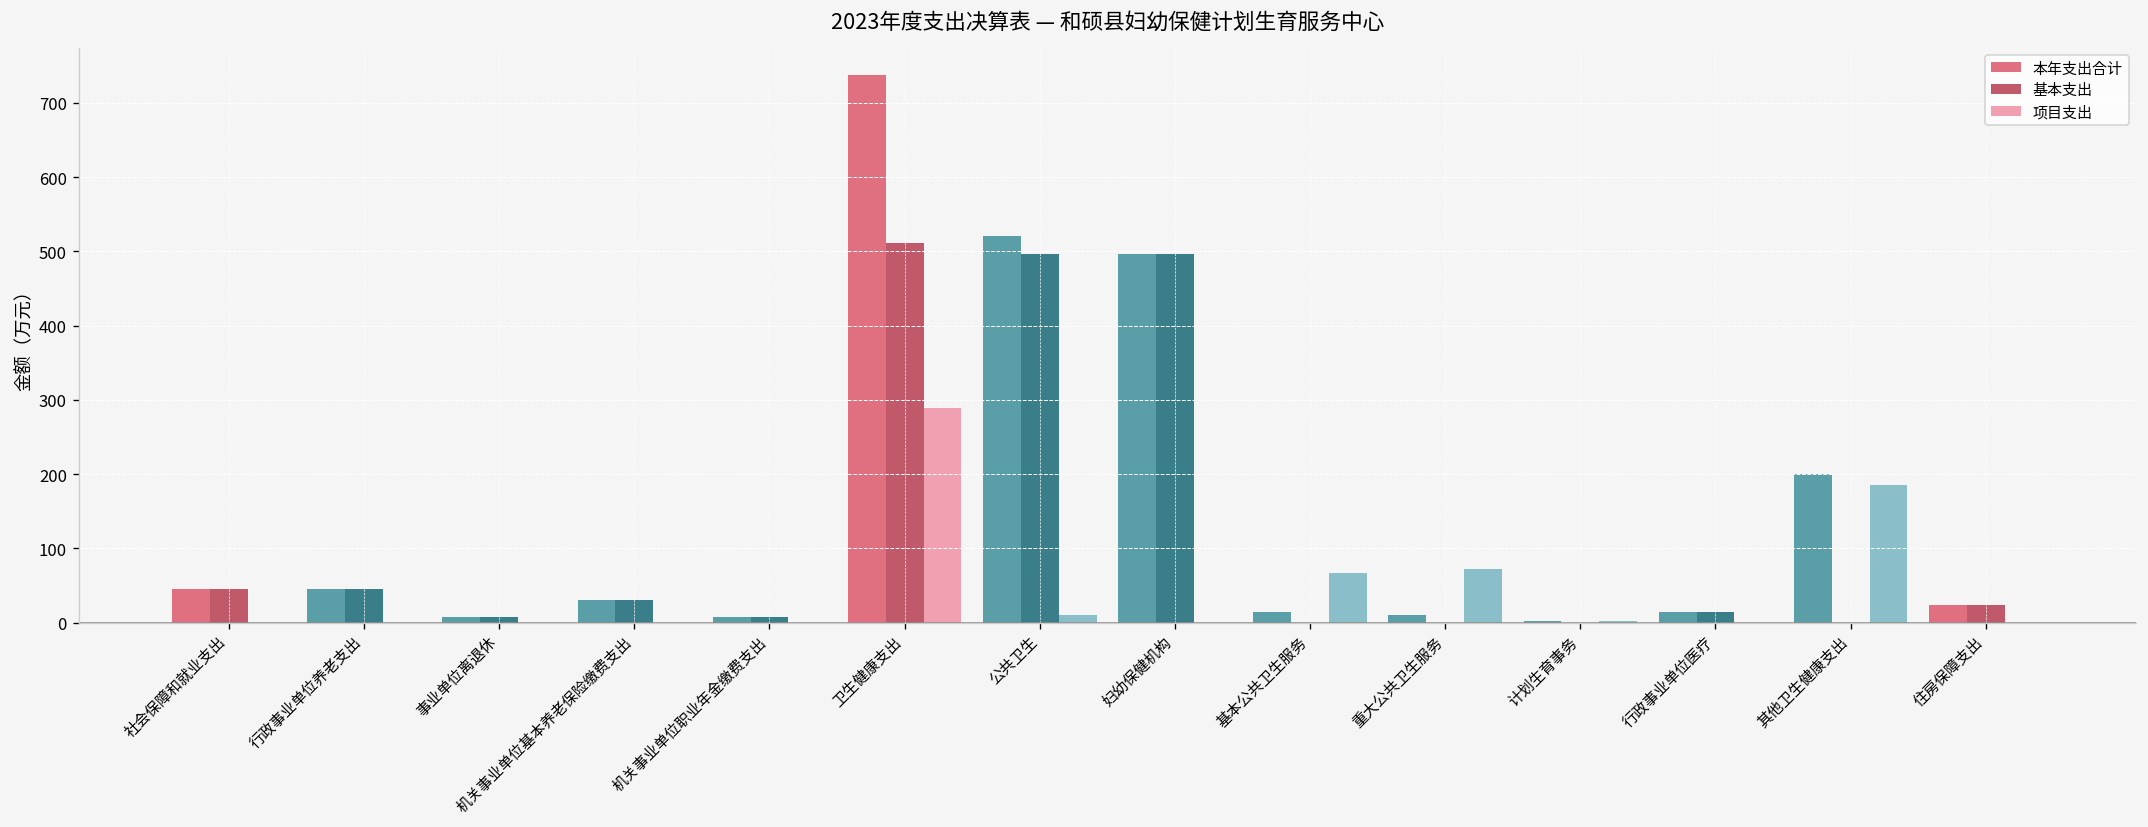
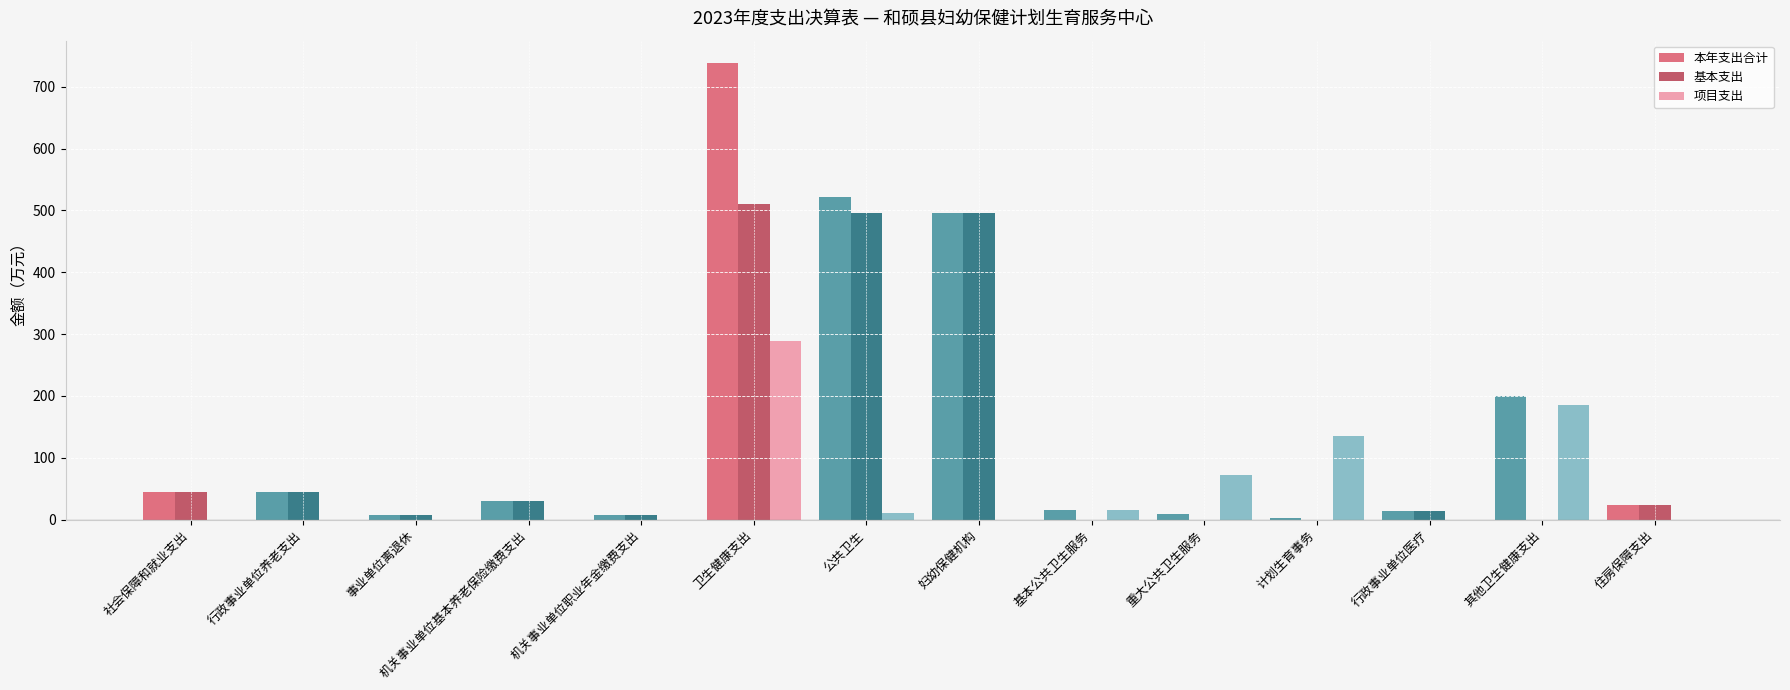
项目支出, 基本公共卫生服务: 70 -> 10
项目支出, 计划生育事务: 0 -> 130
